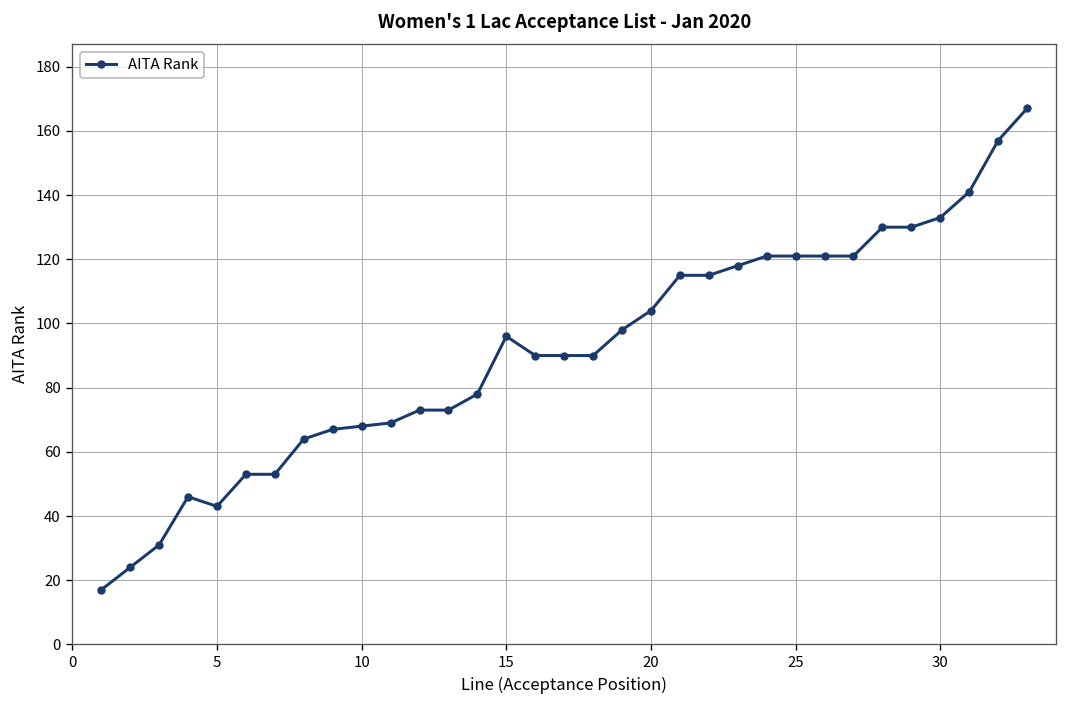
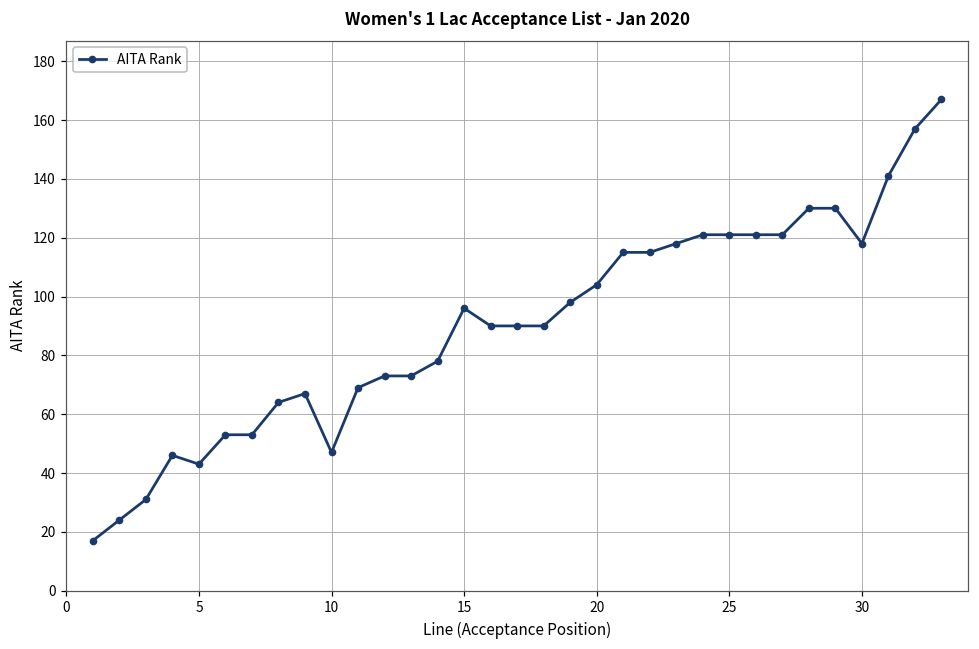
10: 68 -> 47
30: 133 -> 118
